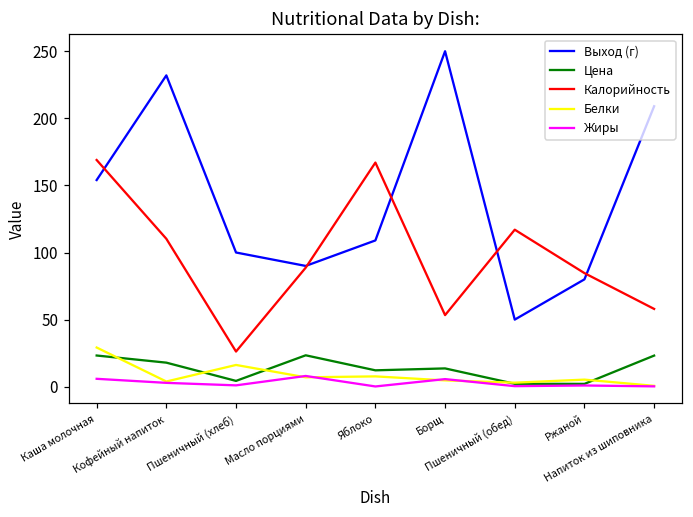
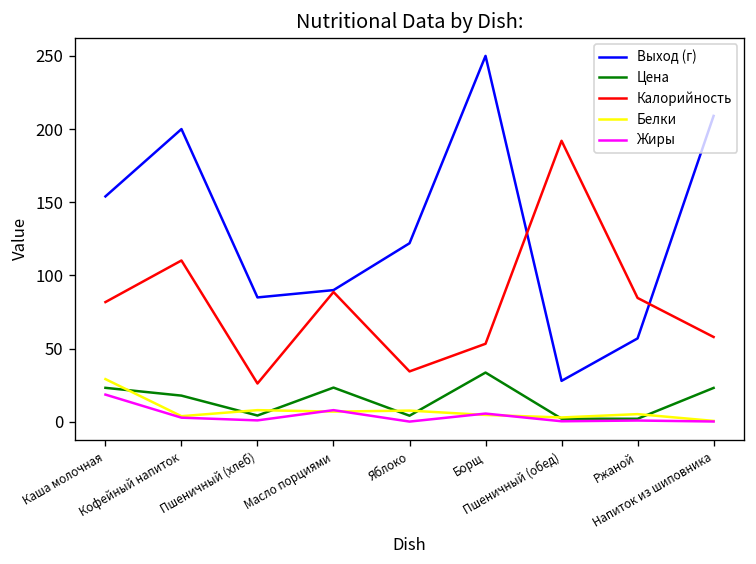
Калорийность, Каша молочная: 169 -> 82
Жиры, Каша молочная: 6 -> 19
Выход (г), Кофейный напиток: 232 -> 200
Выход (г), Пшеничный (хлеб): 100 -> 85
Белки, Пшеничный (хлеб): 16 -> 8
Выход (г), Яблоко: 109 -> 122
Цена, Яблоко: 12 -> 4
Калорийность, Яблоко: 167 -> 34
Цена, Борщ: 14 -> 34
Выход (г), Пшеничный (обед): 50 -> 28
Калорийность, Пшеничный (обед): 117 -> 192
Выход (г), Ржаной: 80 -> 57
